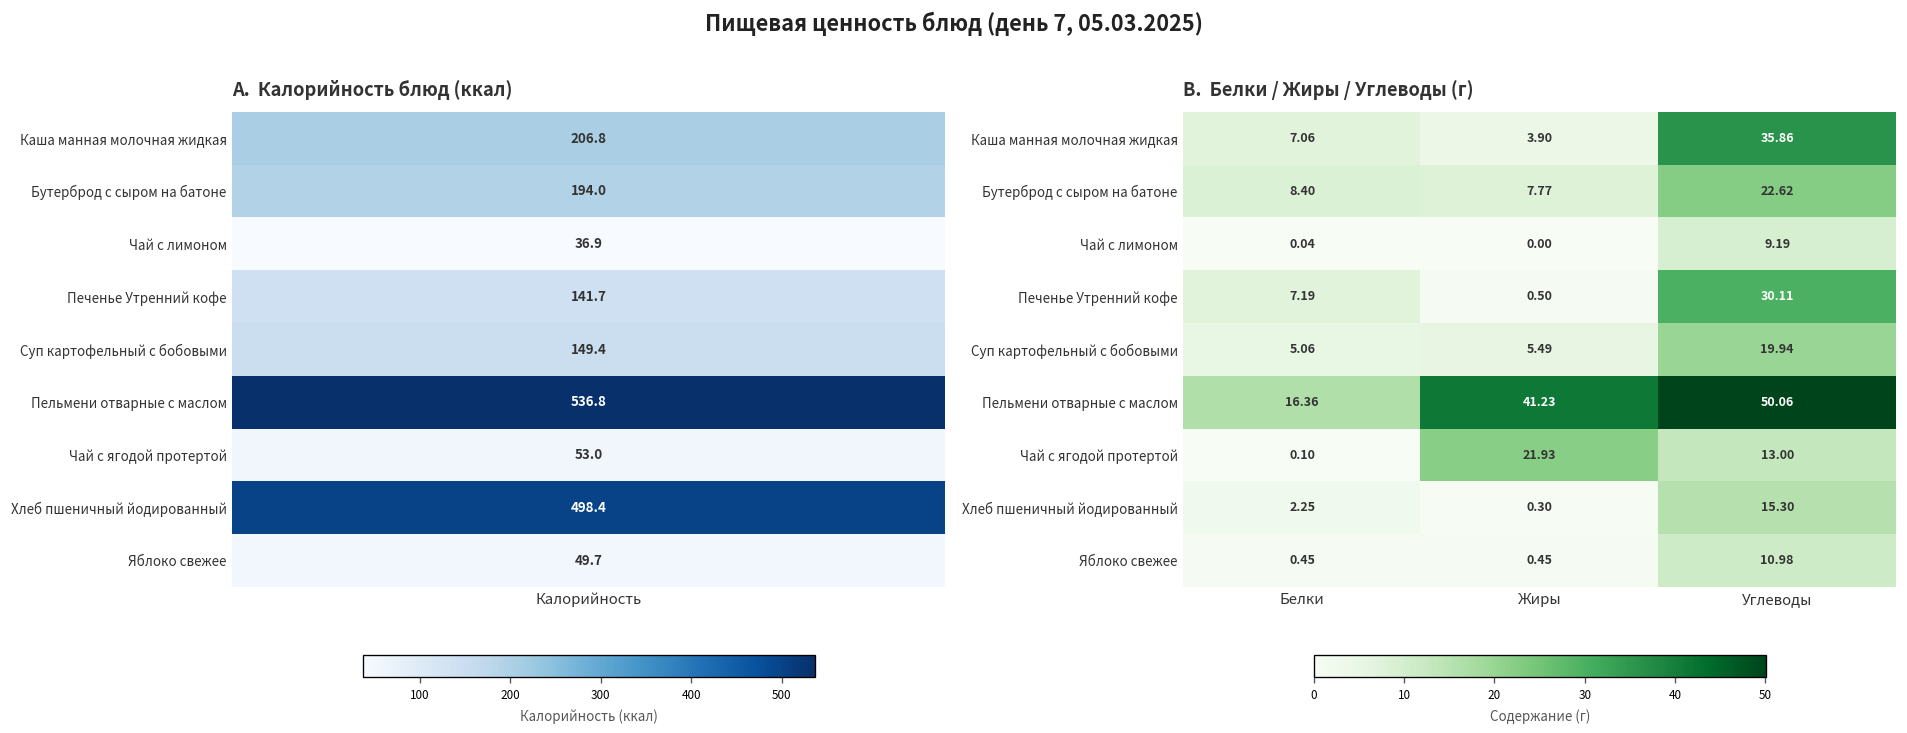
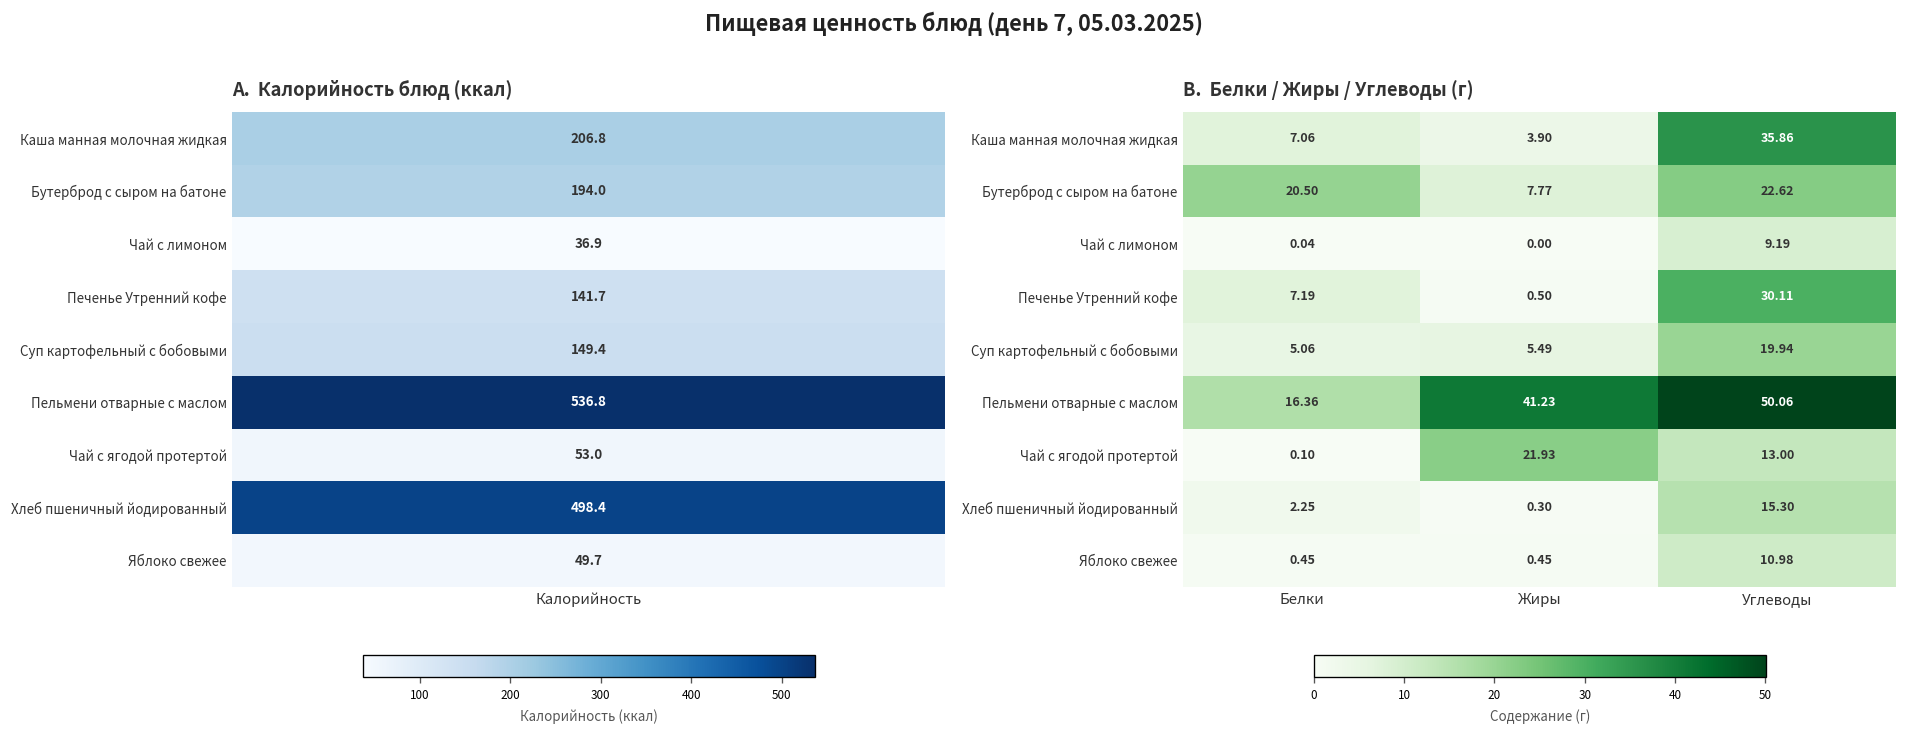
B. Белки / Жиры / Углеводы (г), Бутерброд с сыром на батоне, Белки: 8.40 -> 20.50
